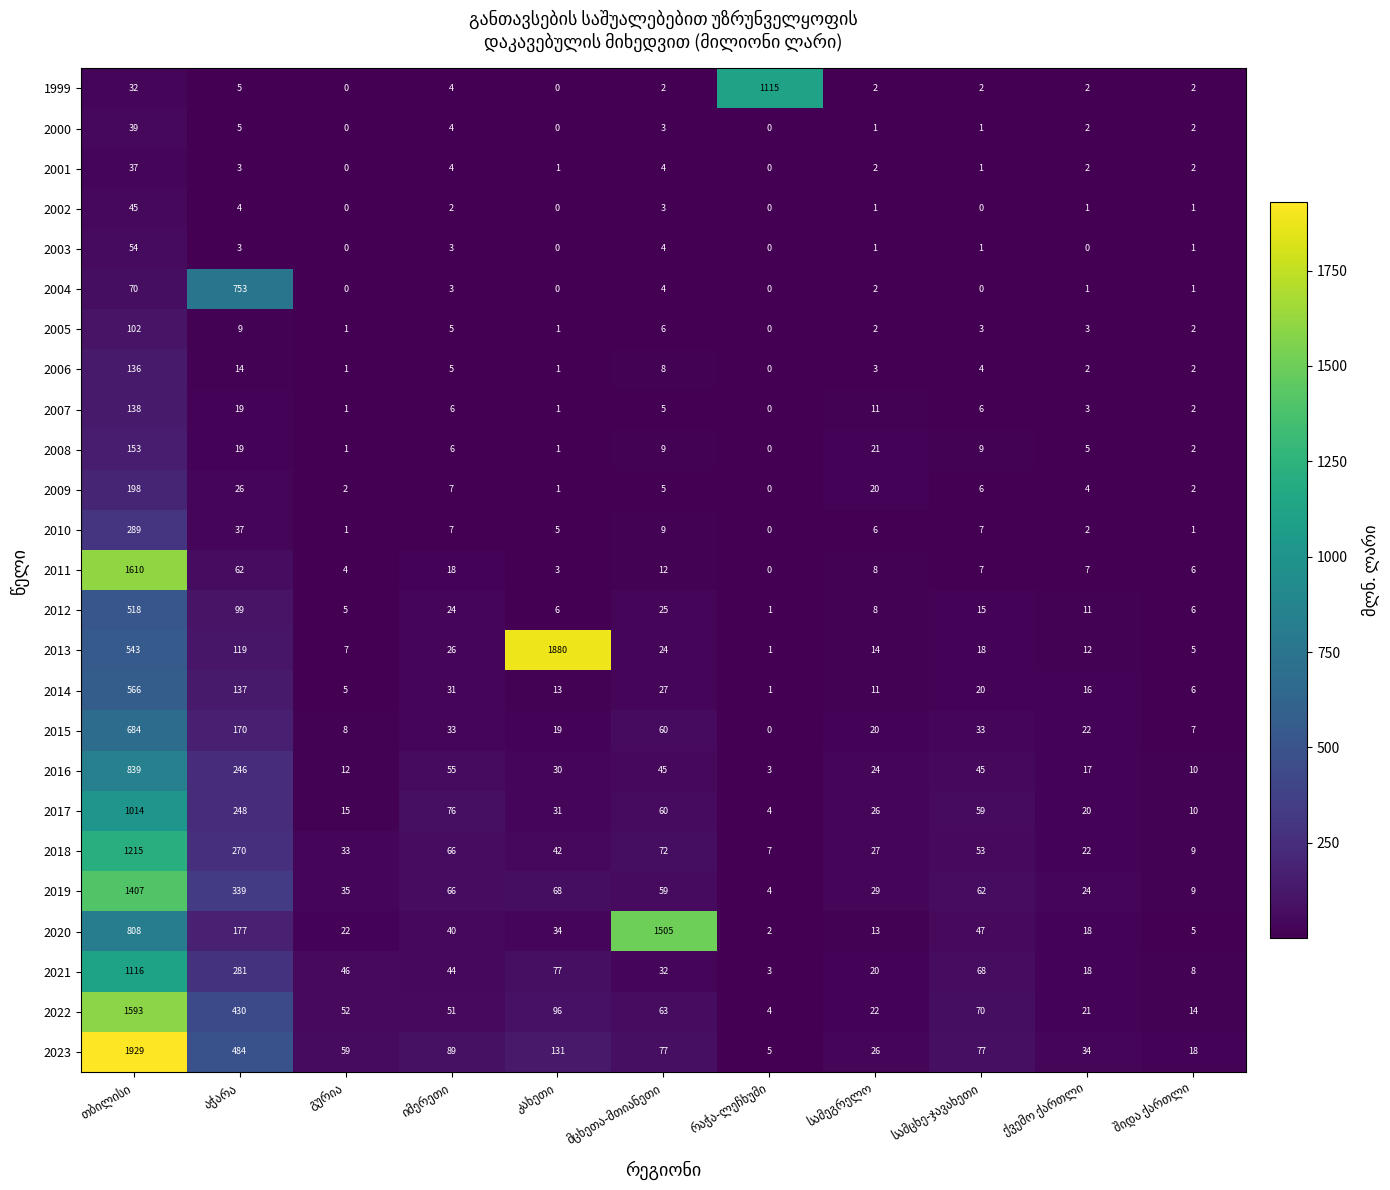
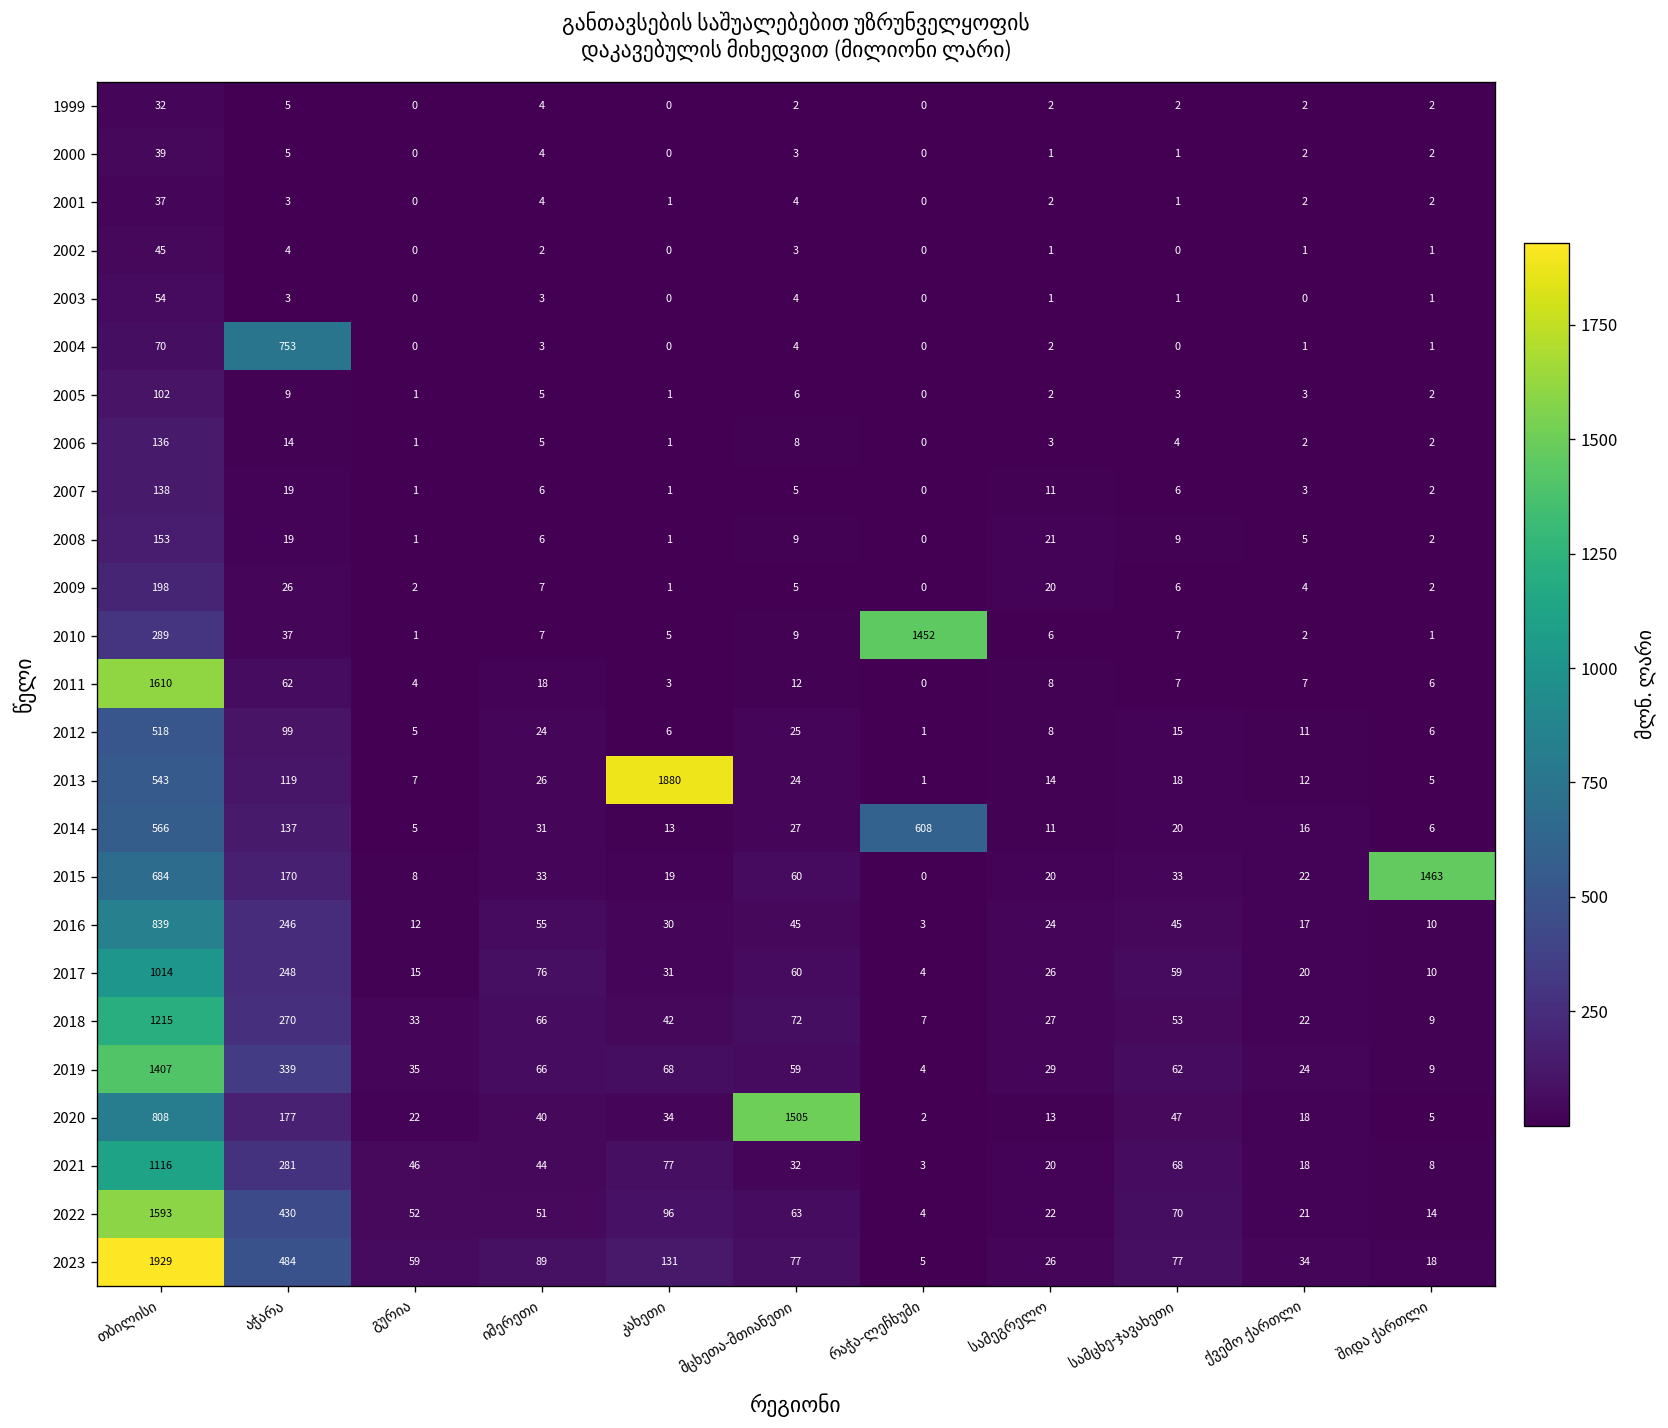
1999, რაჭა-ლეჩხუმი: 1115 -> 0
2010, რაჭა-ლეჩხუმი: 0 -> 1452
2014, რაჭა-ლეჩხუმი: 1 -> 608
2015, შიდა ქართლი: 7 -> 1463
